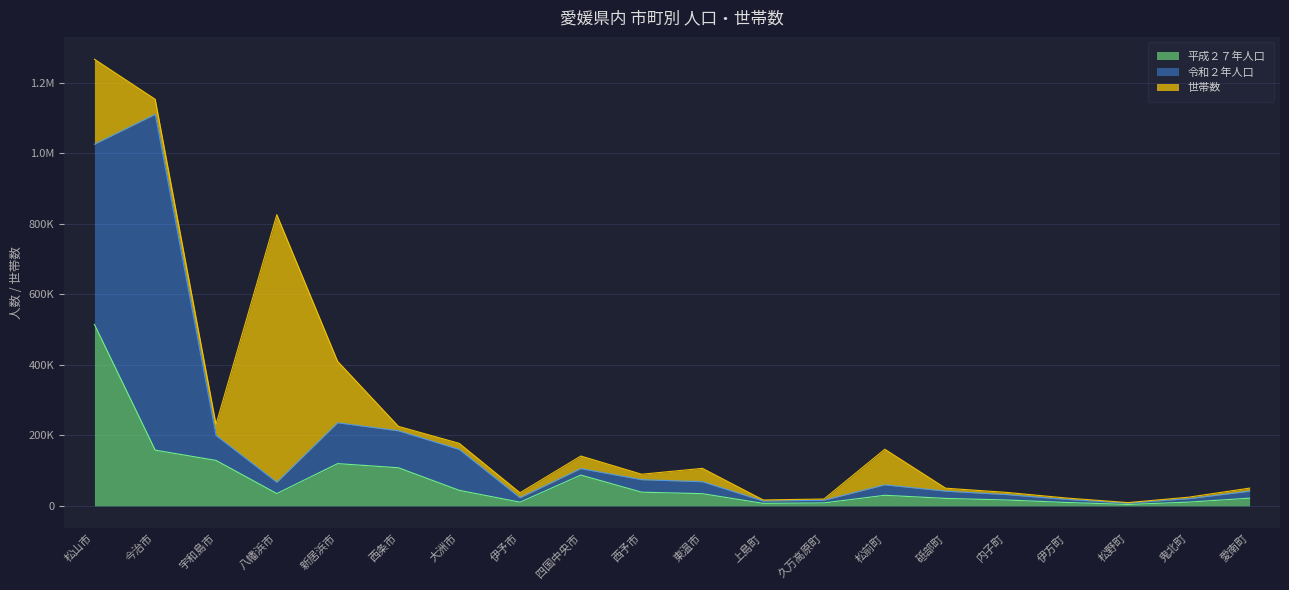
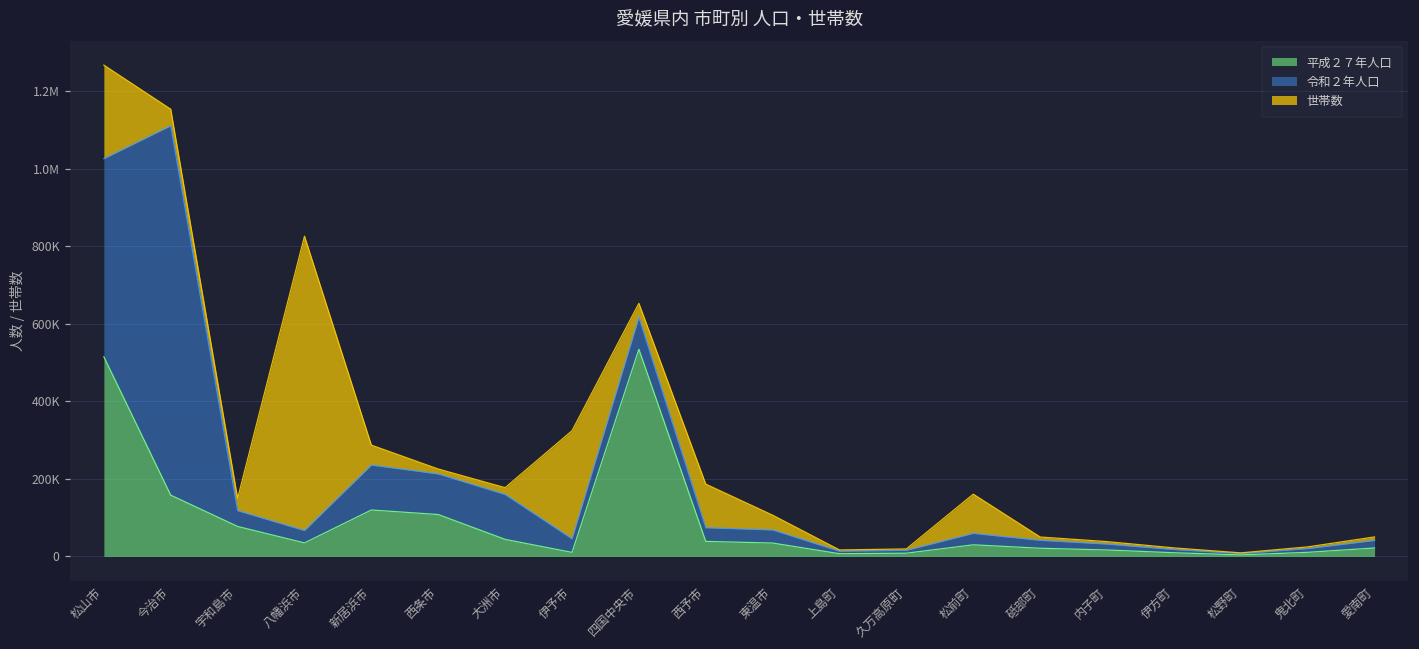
平成２７年人口, 宇和島市: 130000 -> 80000
令和２年人口, 宇和島市: 70000 -> 40000
世帯数, 新居浜市: 170000 -> 50000
令和２年人口, 伊予市: 10000 -> 40000
世帯数, 伊予市: 10000 -> 280000
平成２７年人口, 四国中央市: 90000 -> 530000
令和２年人口, 四国中央市: 20000 -> 80000
世帯数, 西予市: 20000 -> 110000
